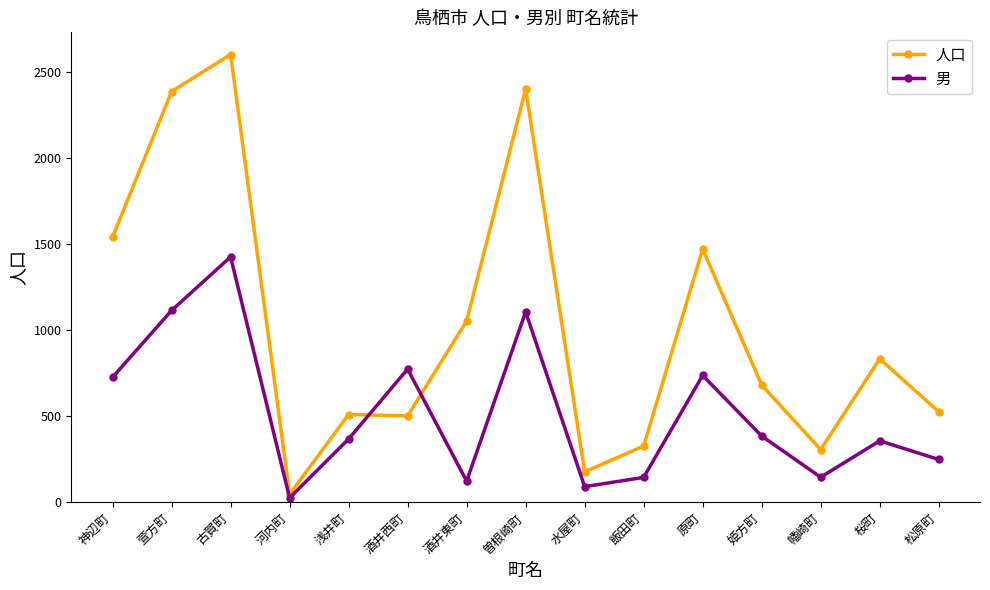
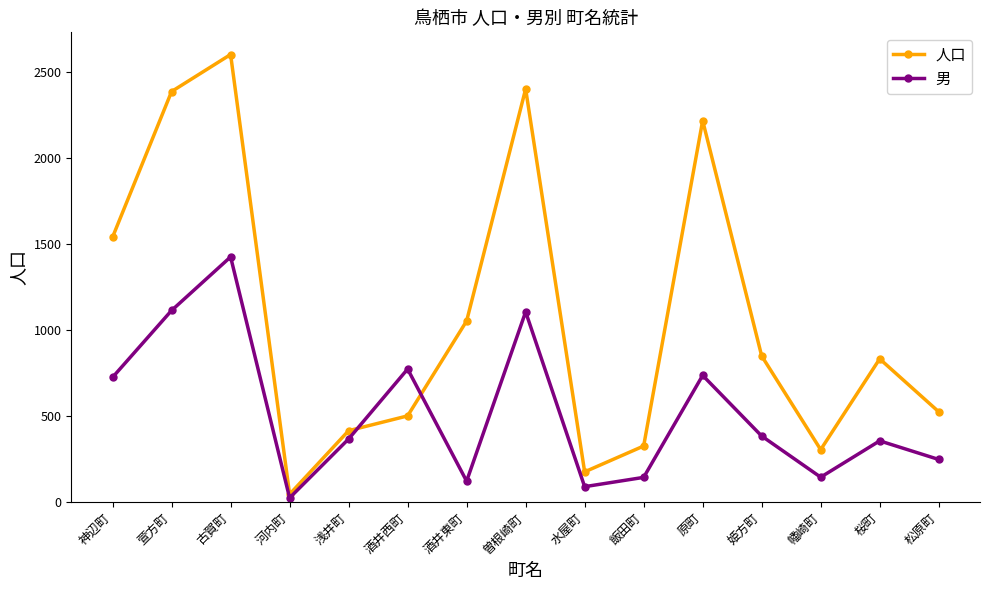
人口, 浅井町: 510 -> 420
人口, 原町: 1470 -> 2220
人口, 姫方町: 680 -> 850
